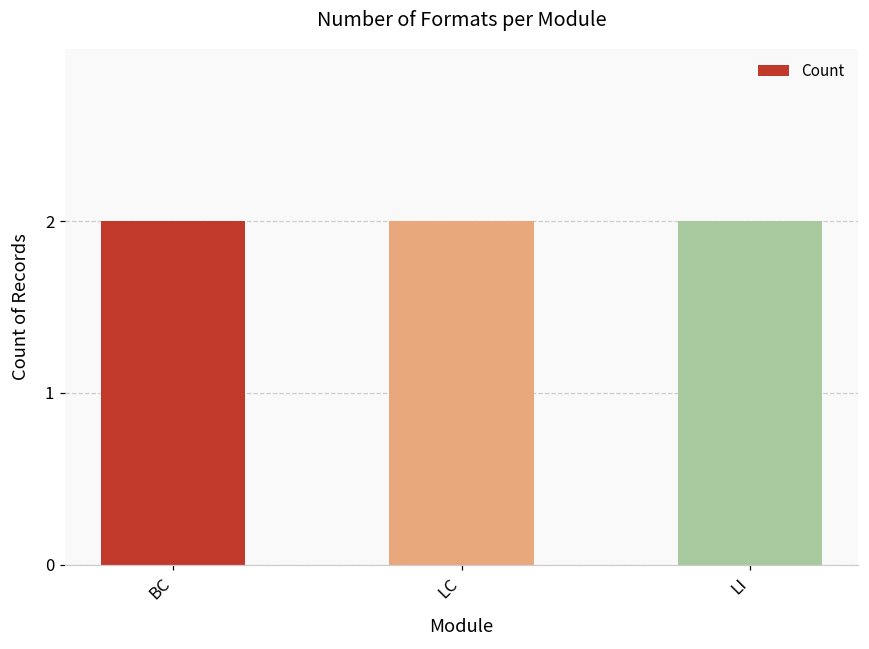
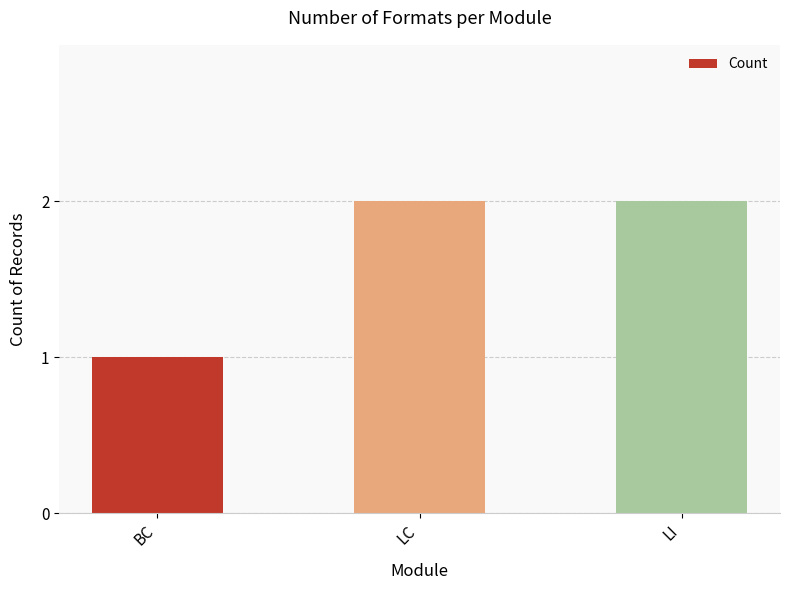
BC: 2 -> 1
